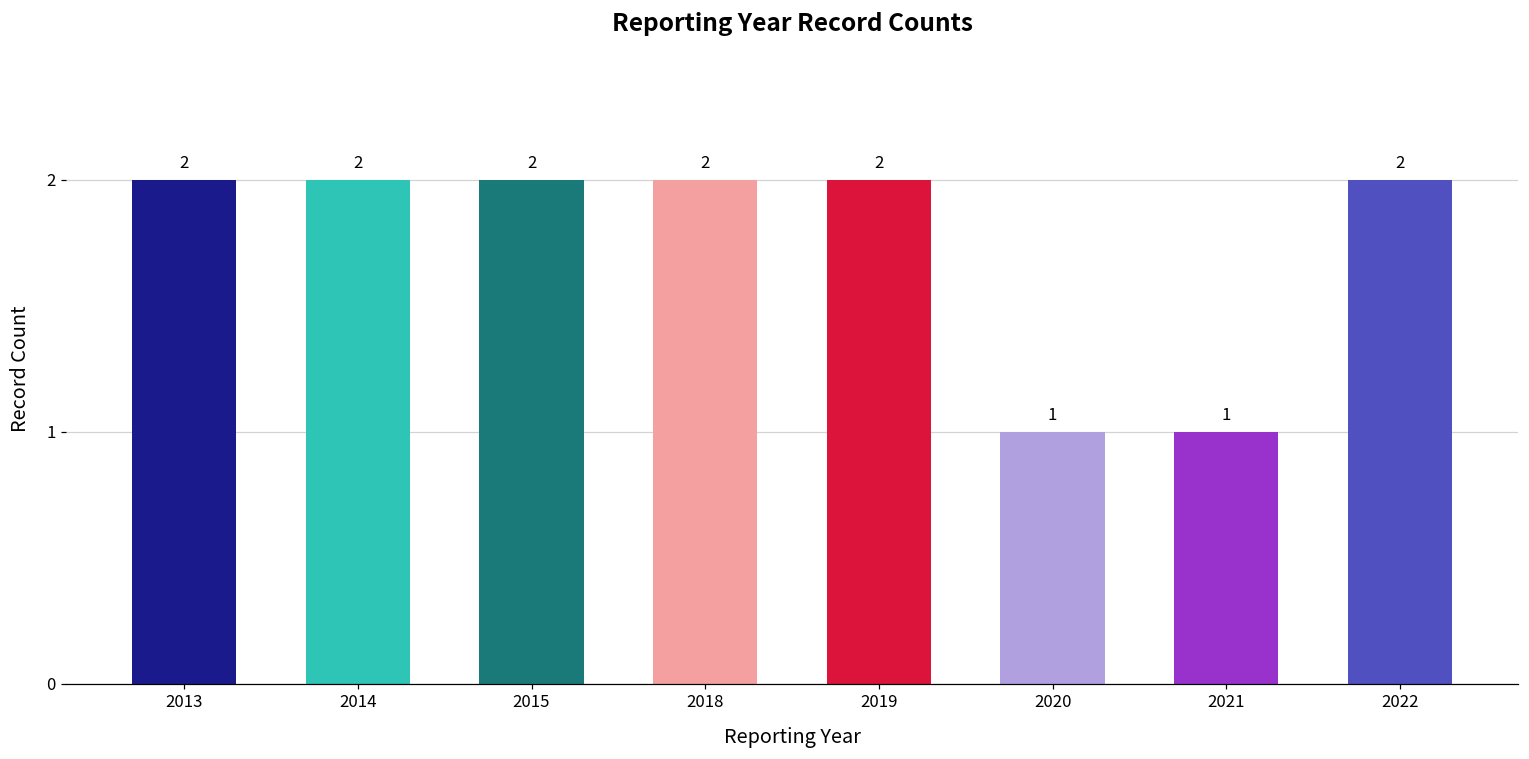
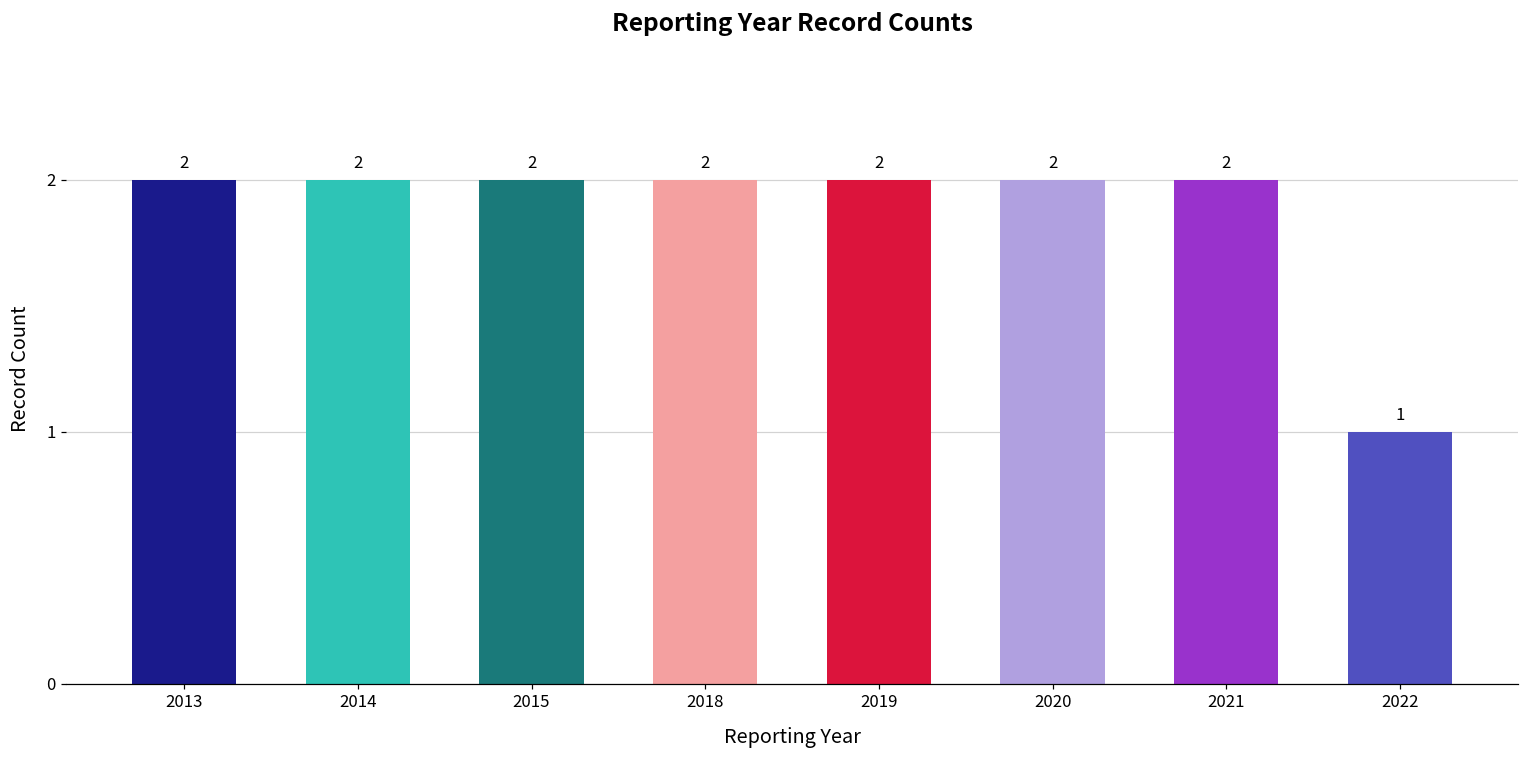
2020: 1 -> 2
2021: 1 -> 2
2022: 2 -> 1
